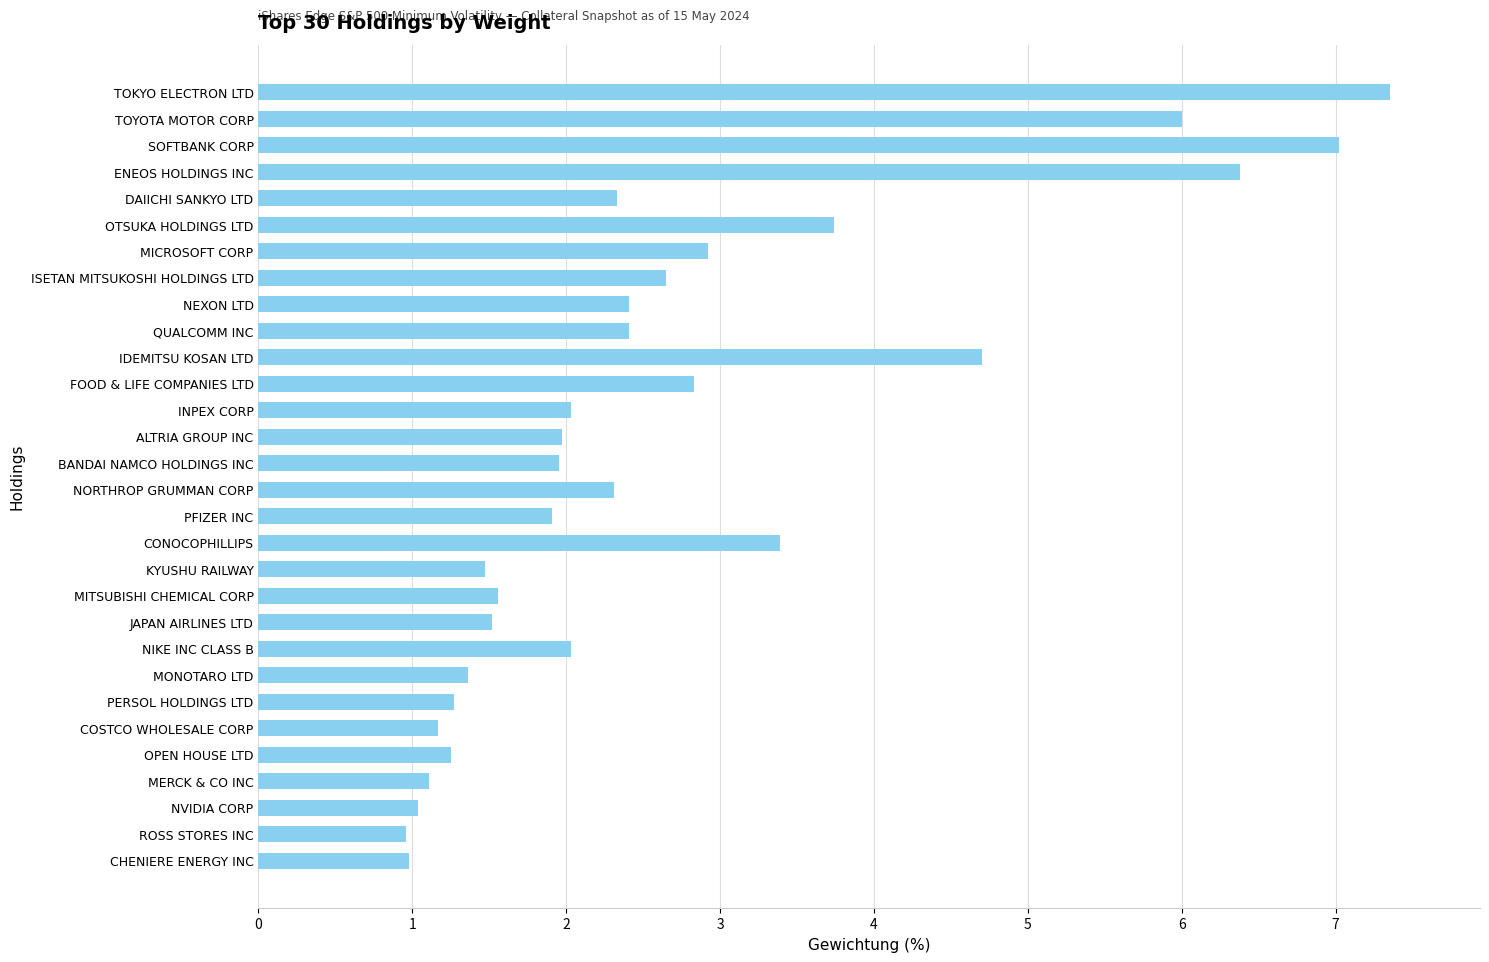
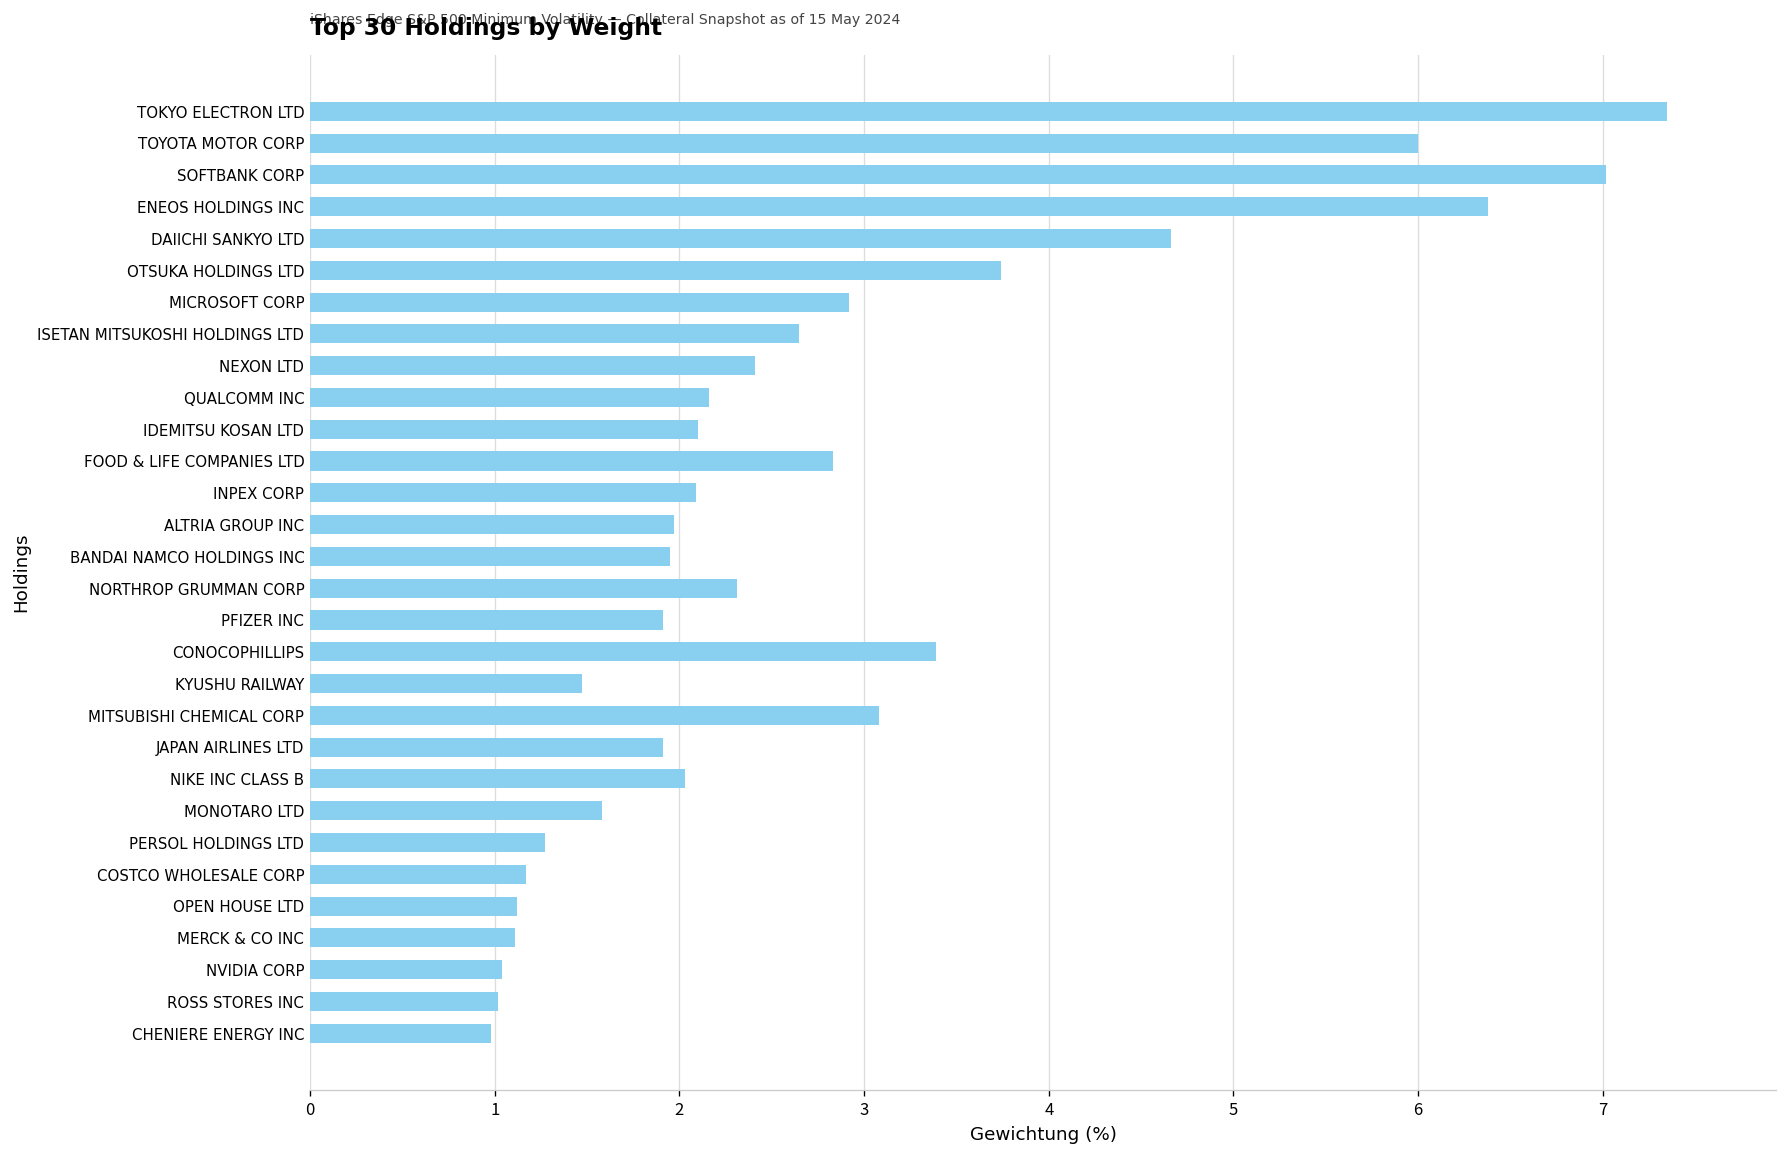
DAIICHI SANKYO LTD: 2.33 -> 4.66
QUALCOMM INC: 2.41 -> 2.16
IDEMITSU KOSAN LTD: 4.7 -> 2.1
INPEX CORP: 2.03 -> 2.09
MITSUBISHI CHEMICAL CORP: 1.56 -> 3.08
JAPAN AIRLINES LTD: 1.52 -> 1.91
MONOTARO LTD: 1.36 -> 1.58
OPEN HOUSE LTD: 1.25 -> 1.12
ROSS STORES INC: 0.96 -> 1.02
